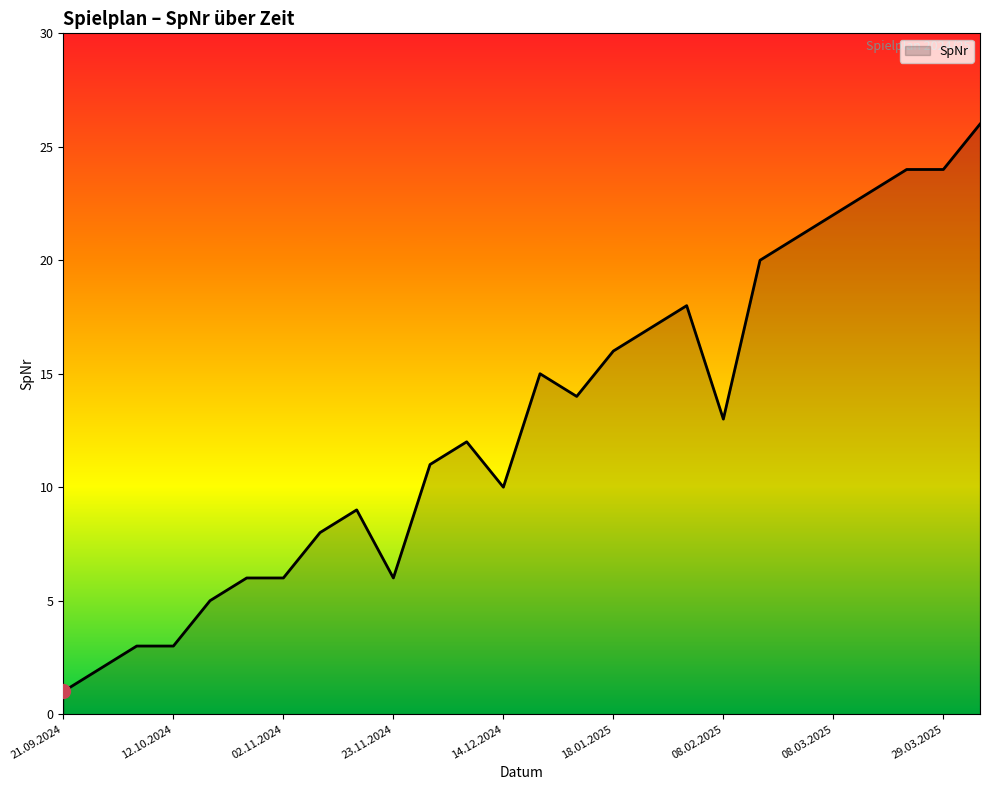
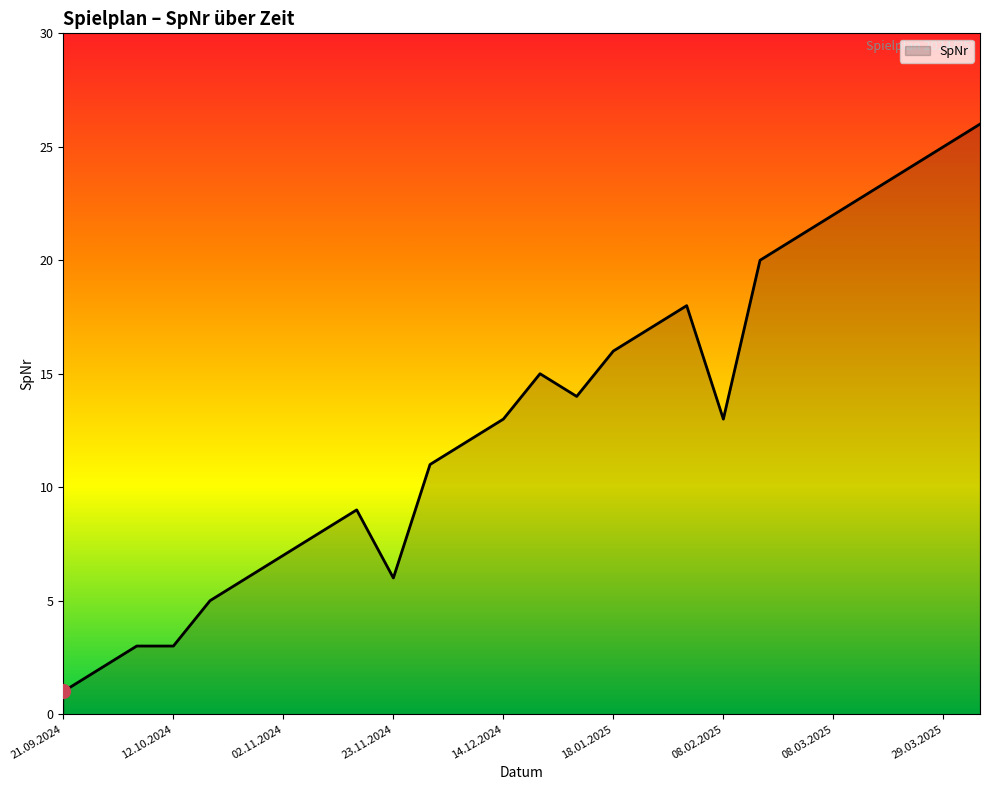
SpNr, 02.11.2024: 6 -> 7
SpNr, 14.12.2024: 10 -> 13
SpNr, 29.03.2025: 24 -> 25
